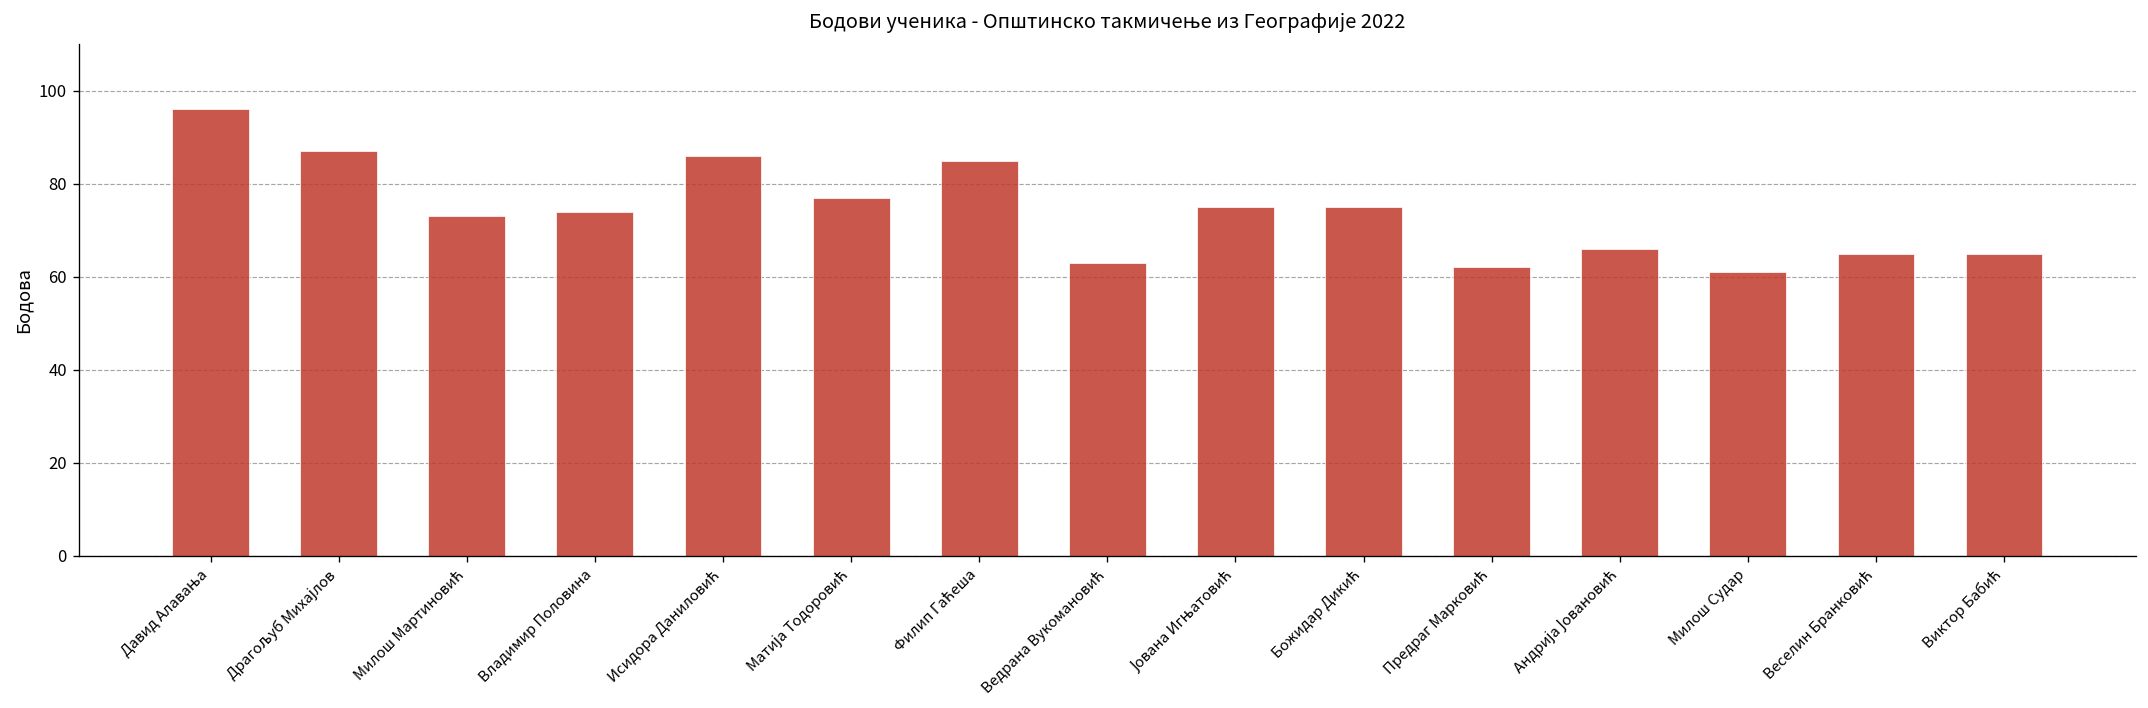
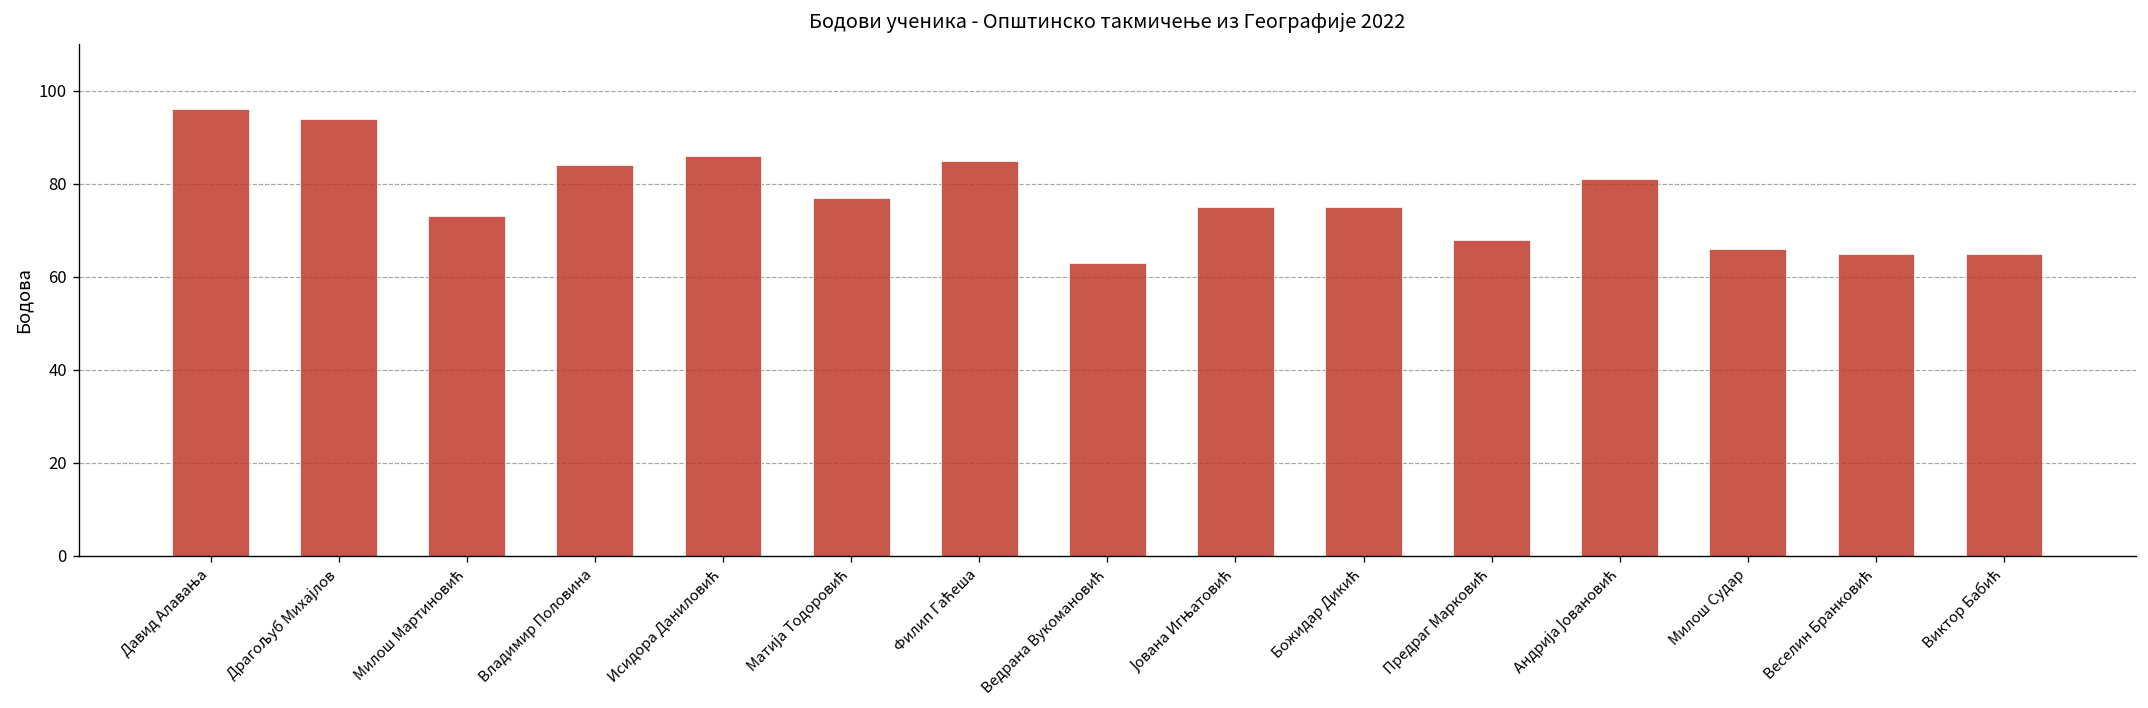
Драгољуб Михајлов: 87 -> 94
Владимир Половина: 74 -> 84
Предраг Марковић: 62 -> 68
Андрија Јовановић: 66 -> 81
Милош Судар: 61 -> 66
